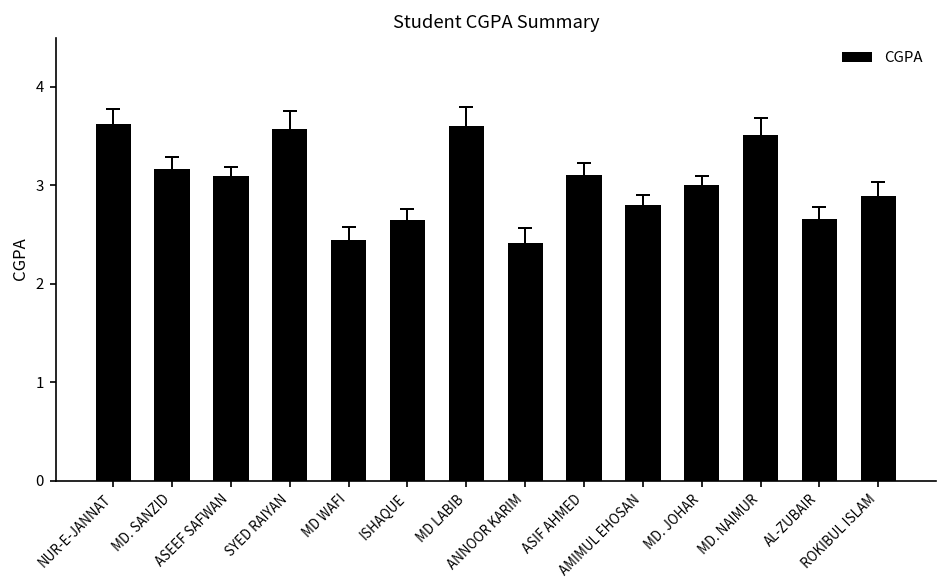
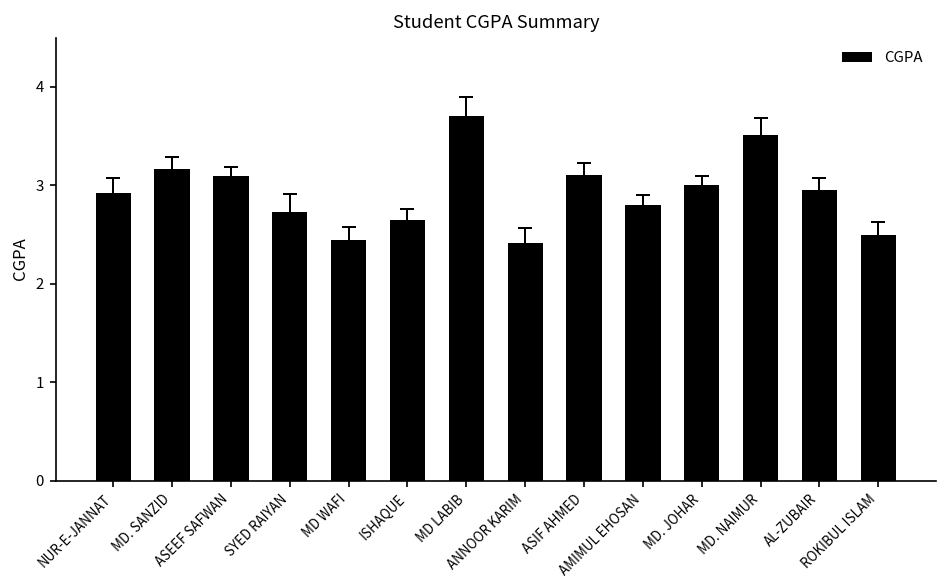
CGPA, NUR-E-JANNAT: 3.6 -> 2.9
CGPA, SYED RAIYAN: 3.6 -> 2.7
CGPA, MD LABIB: 3.6 -> 3.7
CGPA, AL-ZUBAIR: 2.7 -> 3.0
CGPA, ROKIBUL ISLAM: 2.9 -> 2.5
